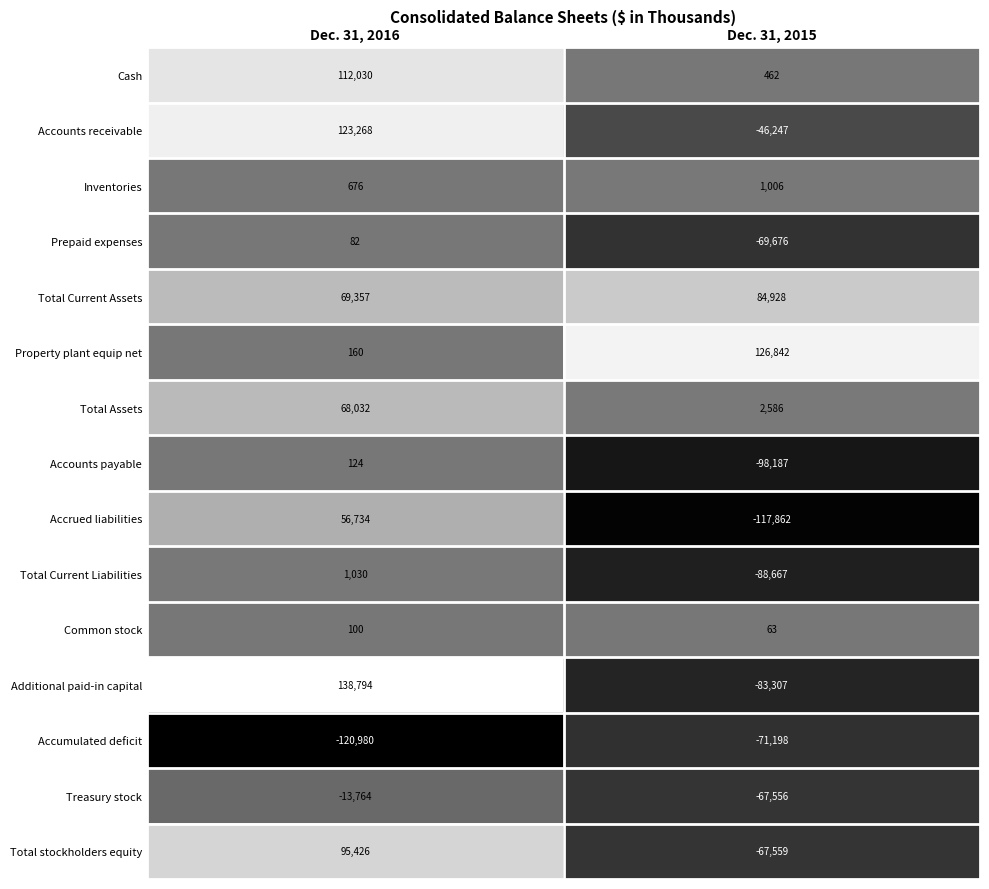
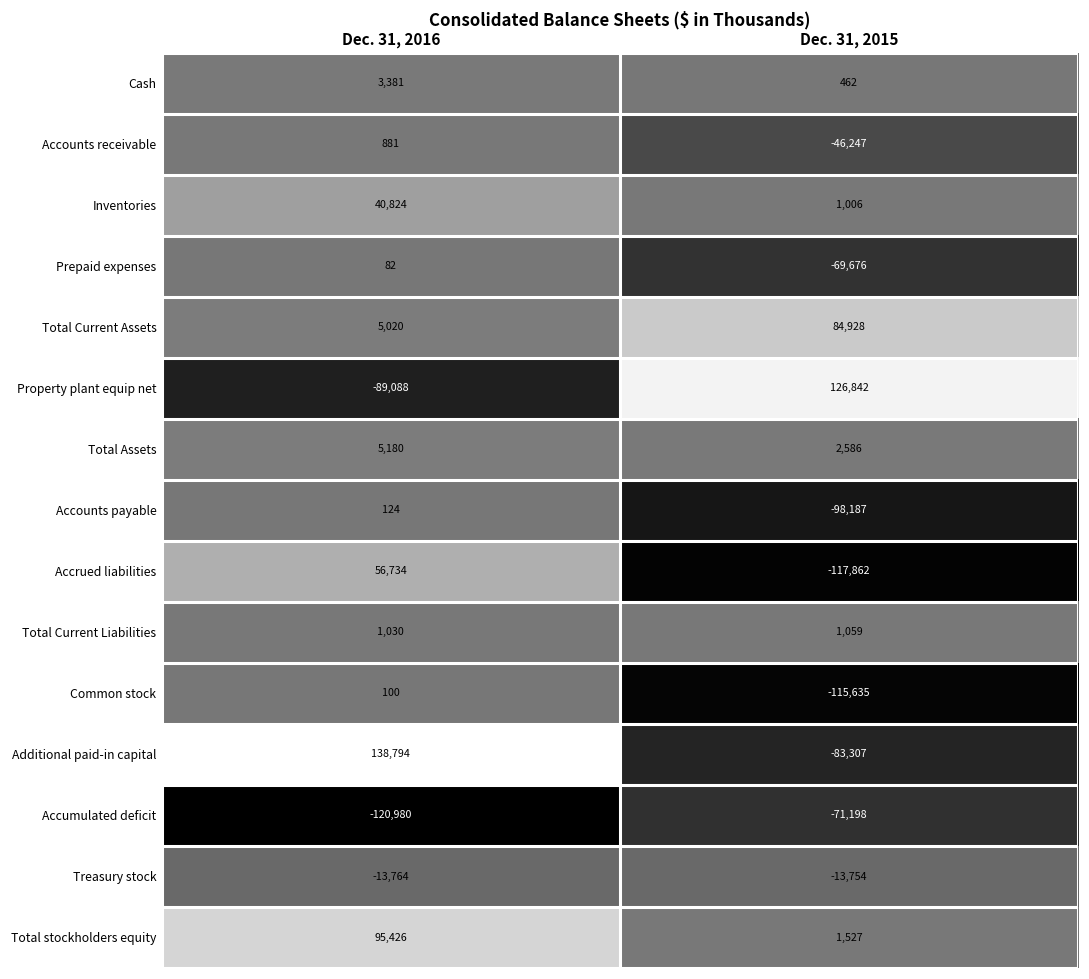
Cash, Dec. 31, 2016: 112,030 -> 3,381
Accounts receivable, Dec. 31, 2016: 123,268 -> 881
Inventories, Dec. 31, 2016: 676 -> 40,824
Total Current Assets, Dec. 31, 2016: 69,357 -> 5,020
Property plant equip net, Dec. 31, 2016: 160 -> -89,088
Total Assets, Dec. 31, 2016: 68,032 -> 5,180
Total Current Liabilities, Dec. 31, 2015: -88,667 -> 1,059
Common stock, Dec. 31, 2015: 63 -> -115,635
Treasury stock, Dec. 31, 2015: -67,556 -> -13,754
Total stockholders equity, Dec. 31, 2015: -67,559 -> 1,527
